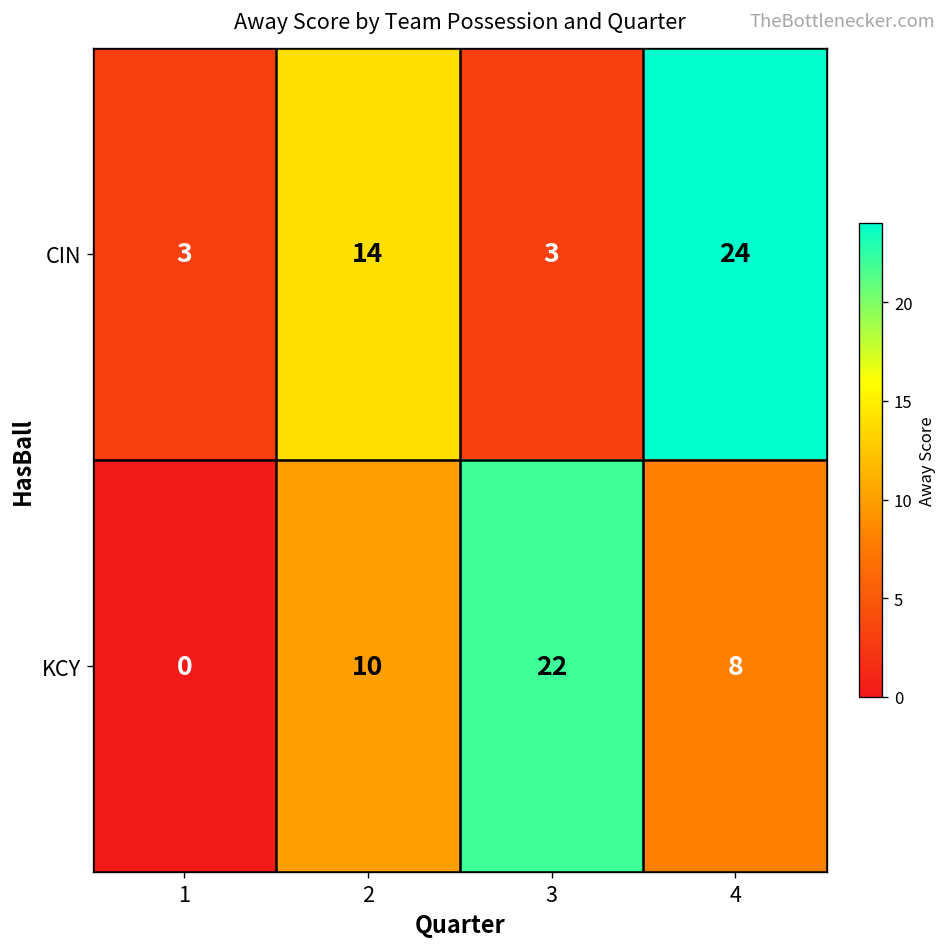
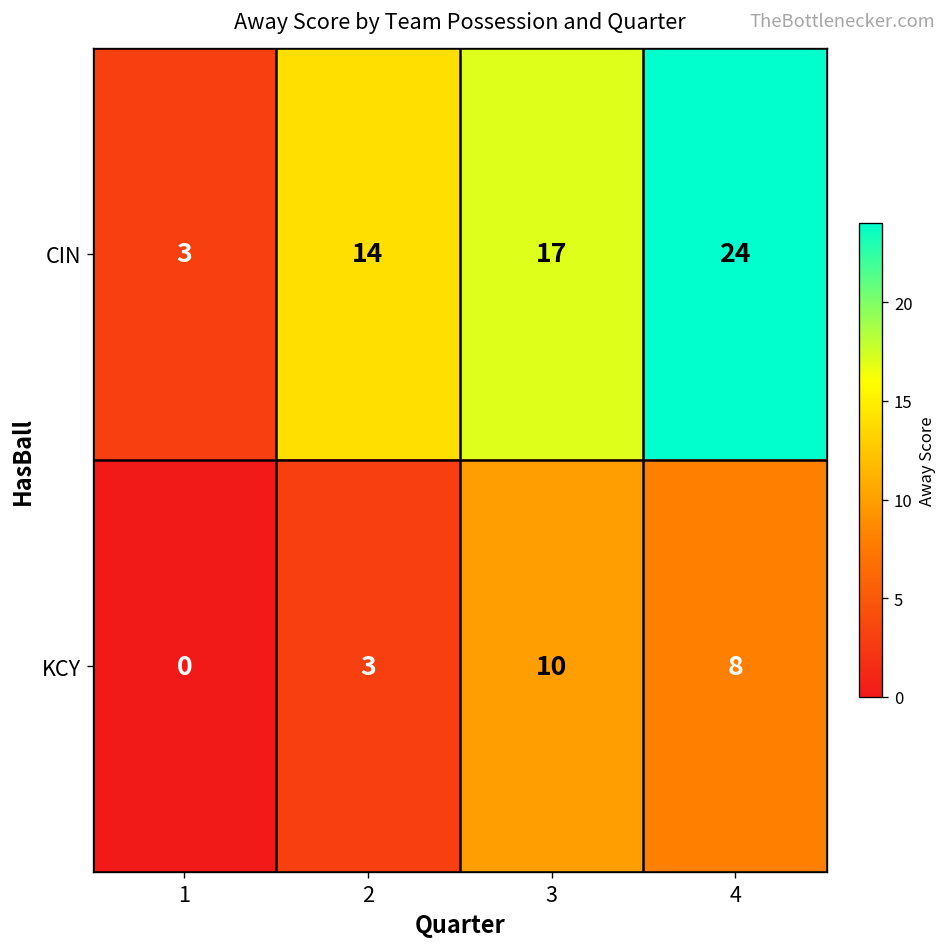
CIN, 3: 3 -> 17
KCY, 2: 10 -> 3
KCY, 3: 22 -> 10
